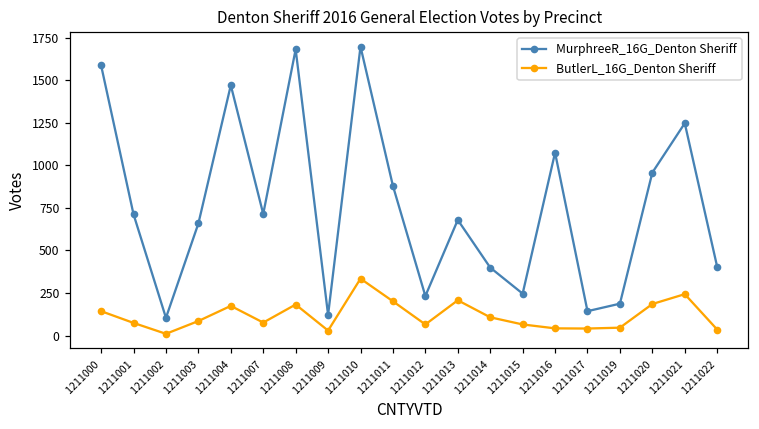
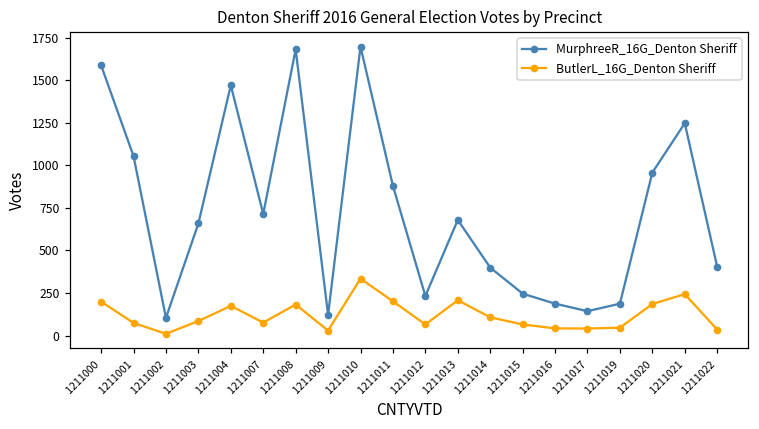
ButlerL_16G_Denton Sheriff, 1211000: 140 -> 200
MurphreeR_16G_Denton Sheriff, 1211001: 710 -> 1050
MurphreeR_16G_Denton Sheriff, 1211016: 1070 -> 190
